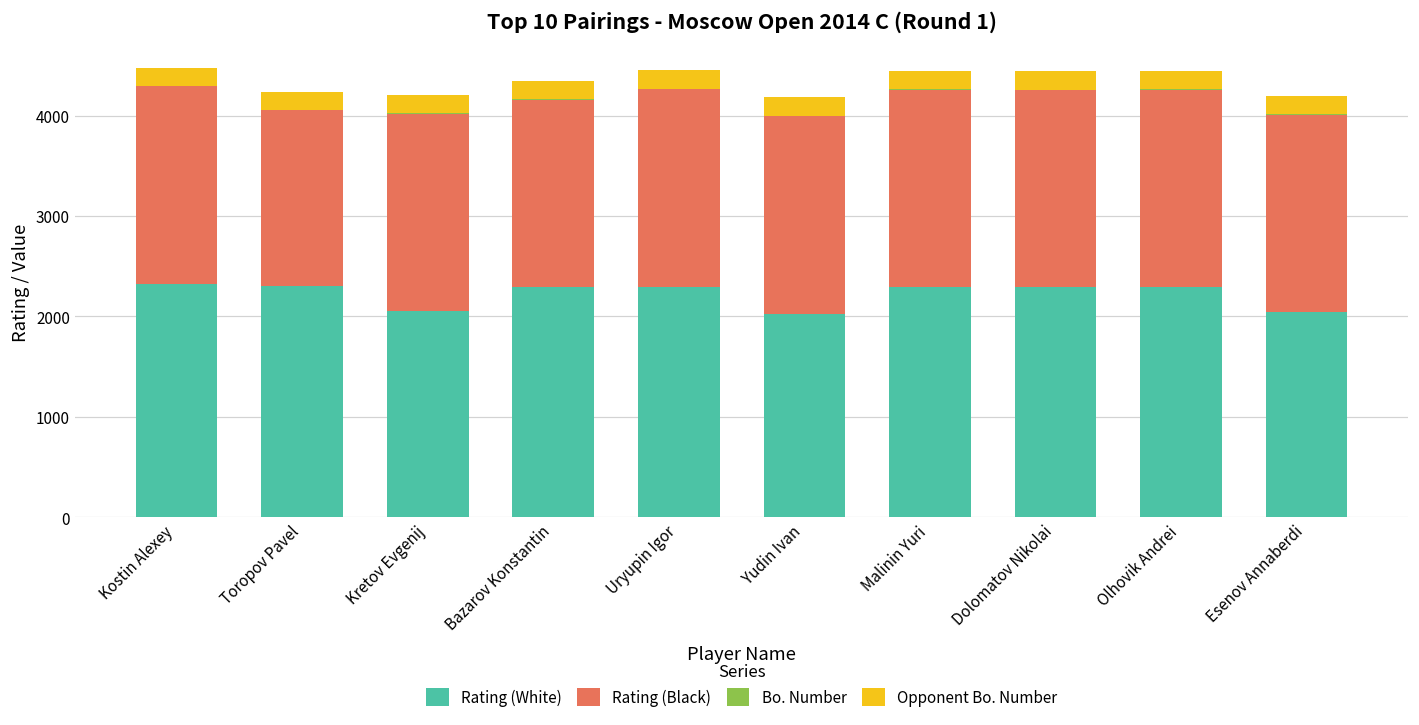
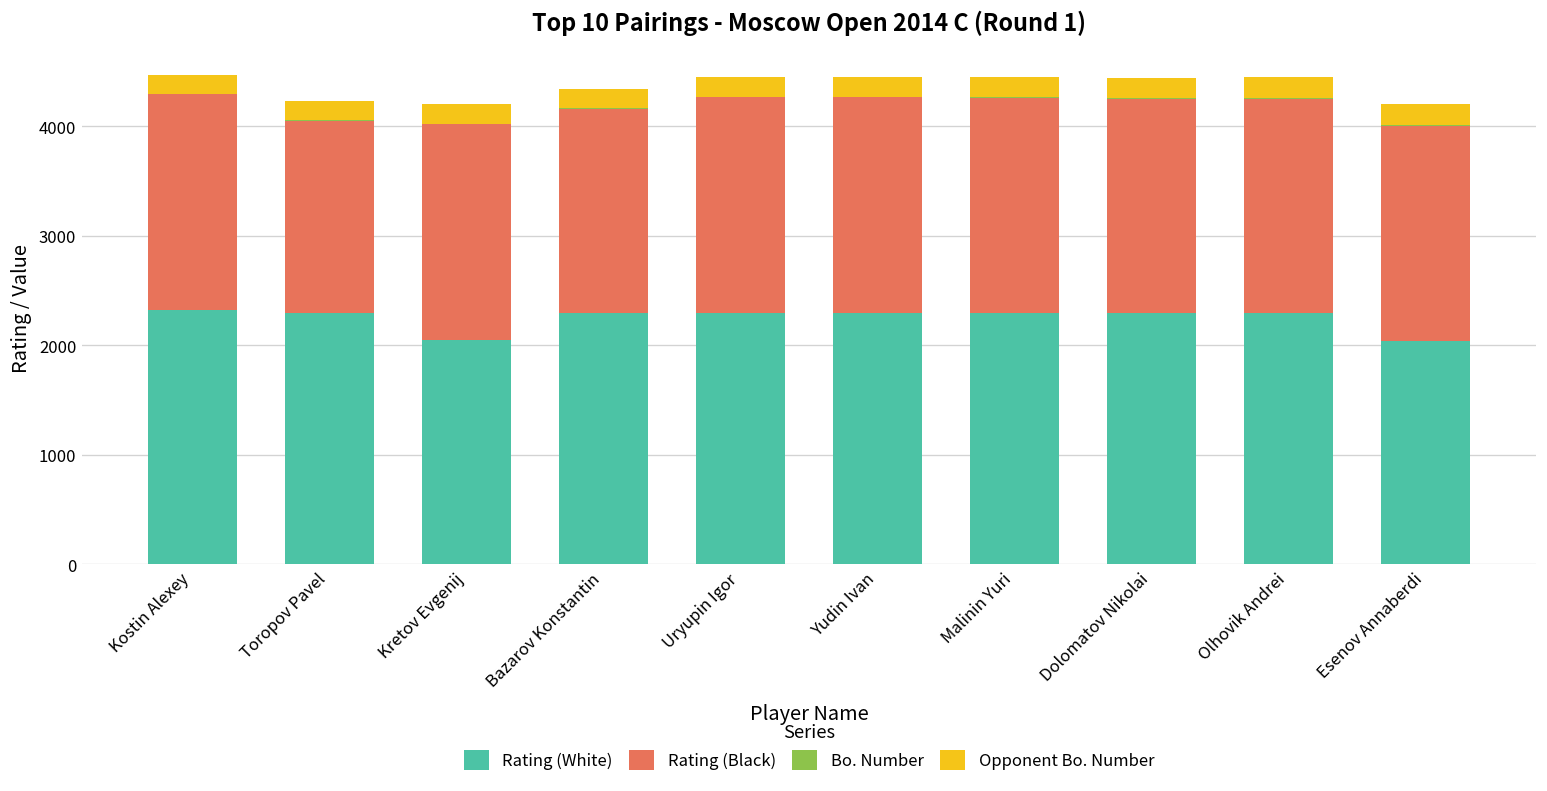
Rating (White), Yudin Ivan: 2000 -> 2300
